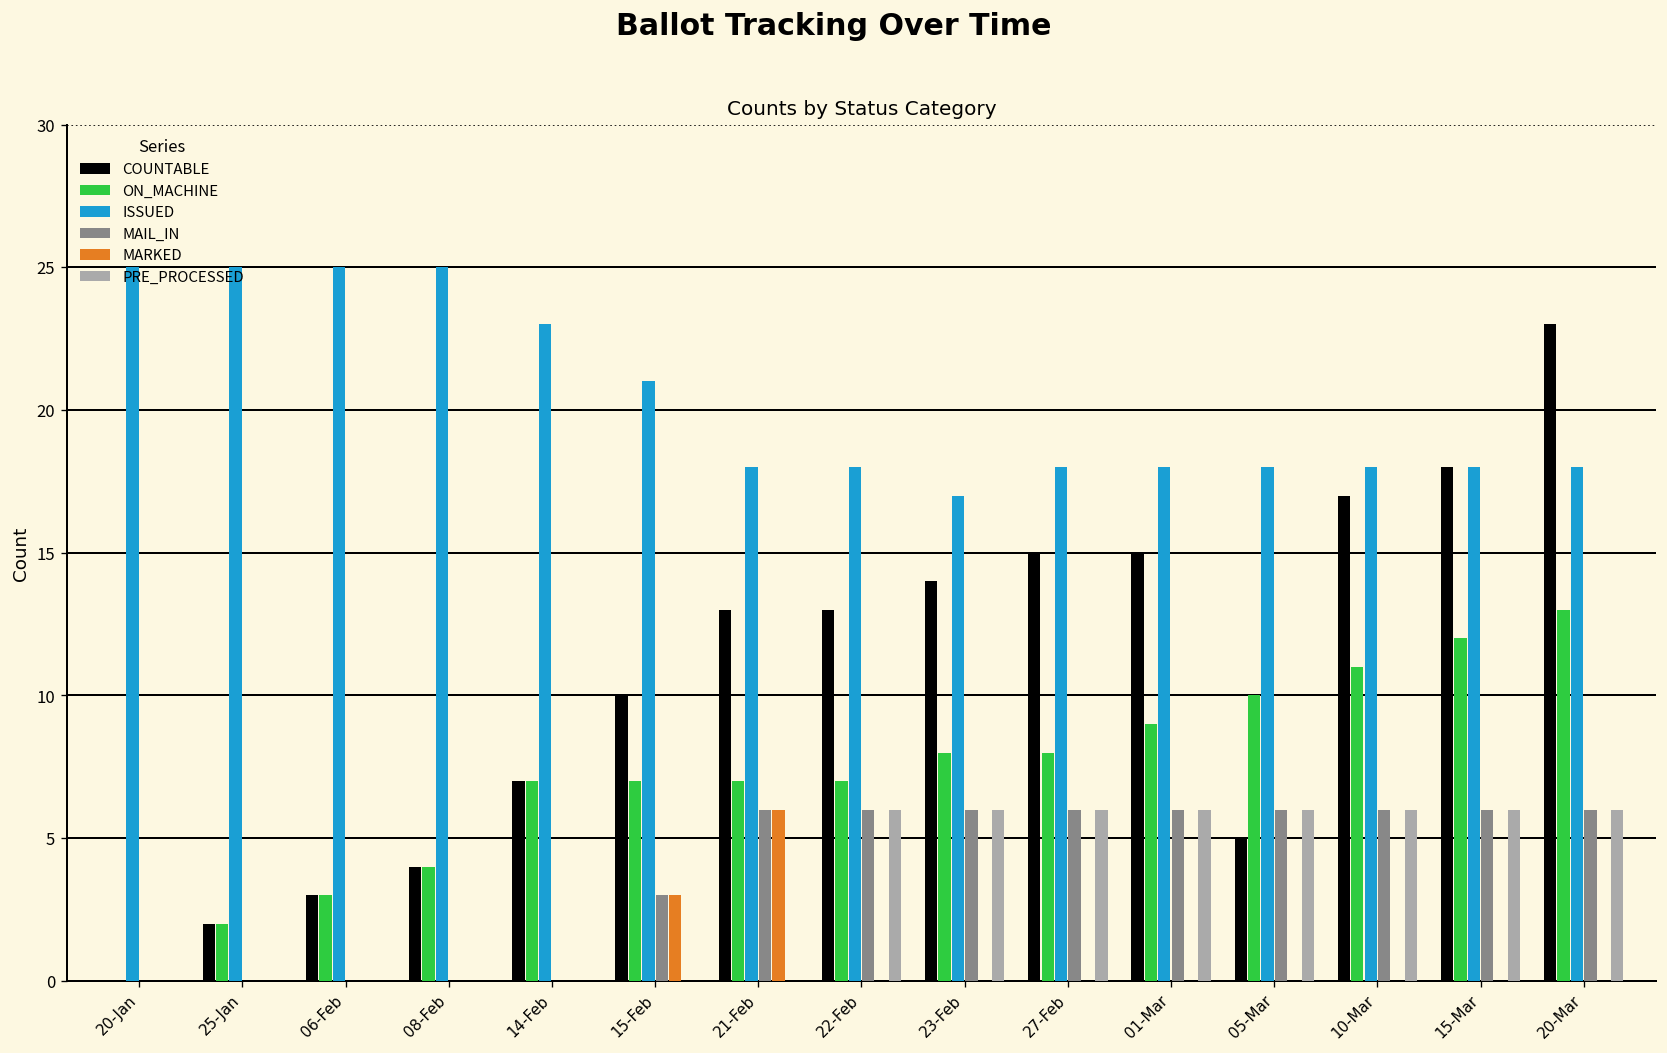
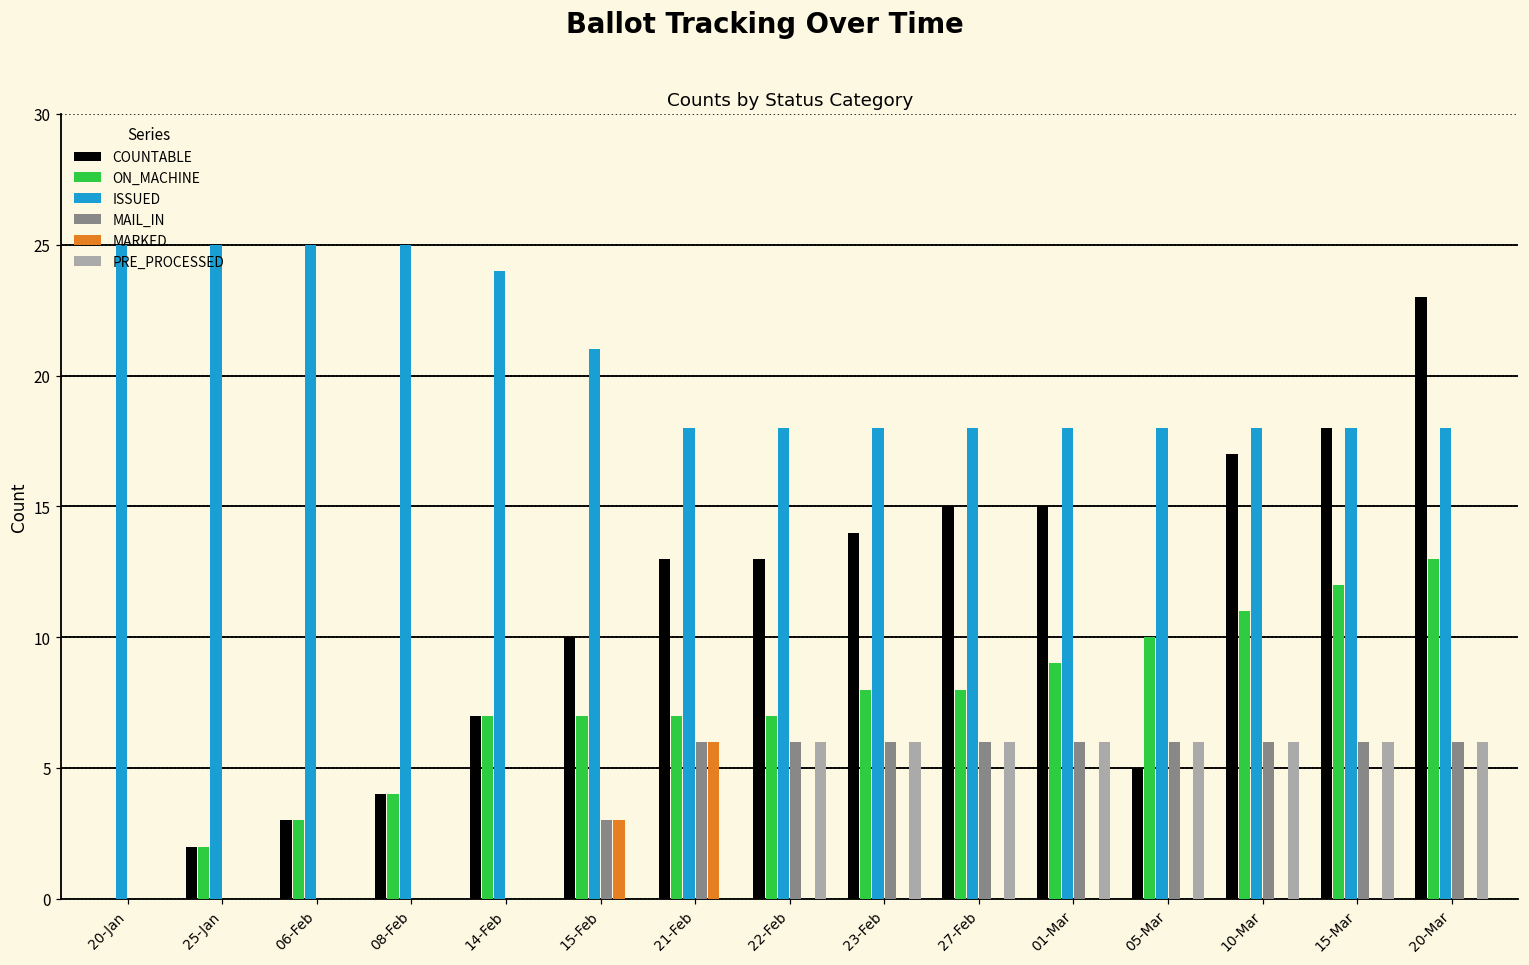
ISSUED, 14-Feb: 23 -> 24
ISSUED, 23-Feb: 17 -> 18
